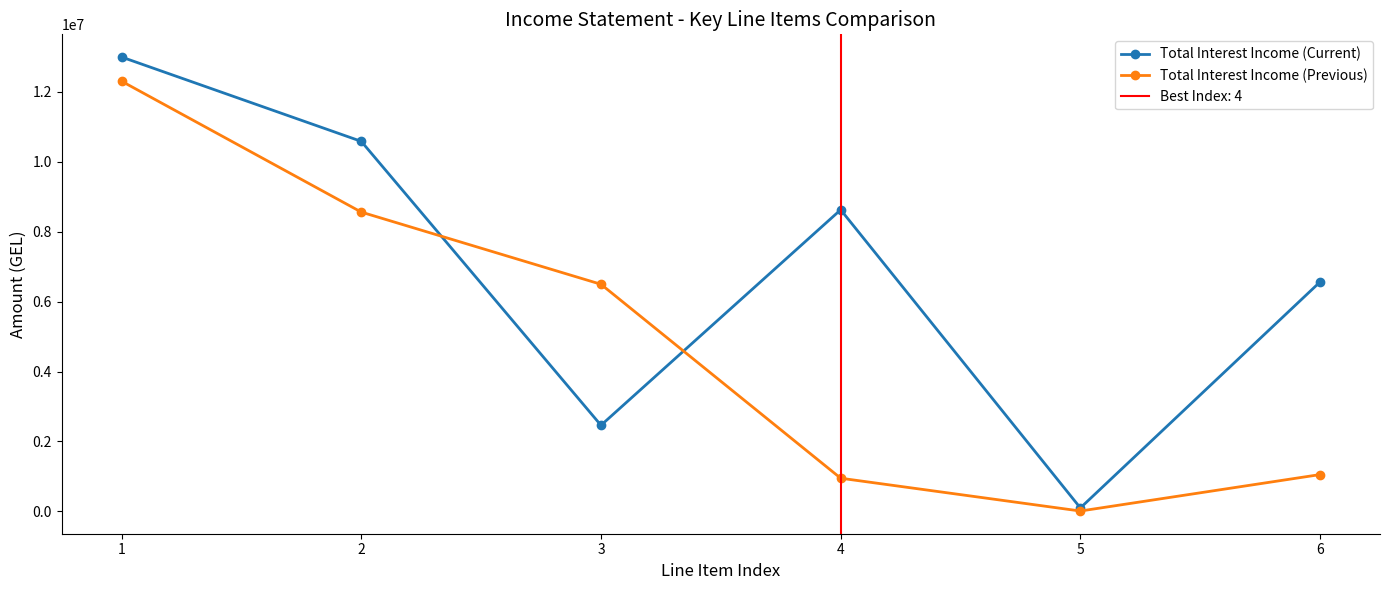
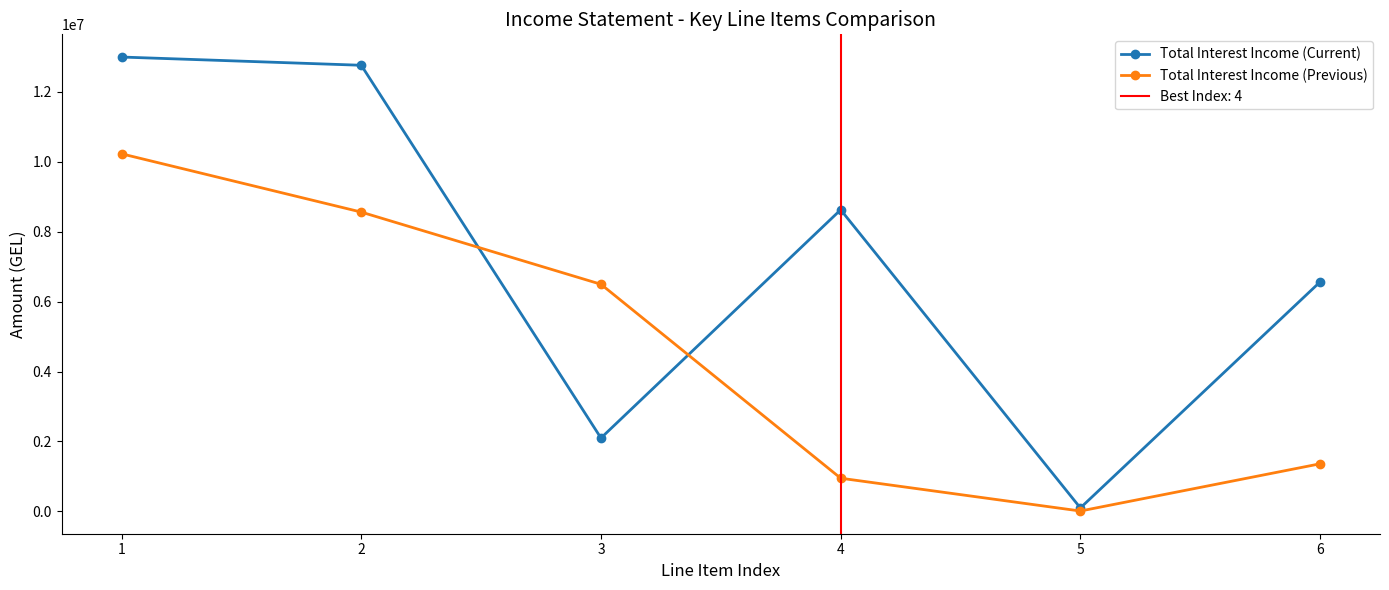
Total Interest Income (Previous), 1: 12300000 -> 10200000
Total Interest Income (Current), 2: 10600000 -> 12800000
Total Interest Income (Current), 3: 2500000 -> 2100000
Total Interest Income (Previous), 6: 1100000 -> 1400000
